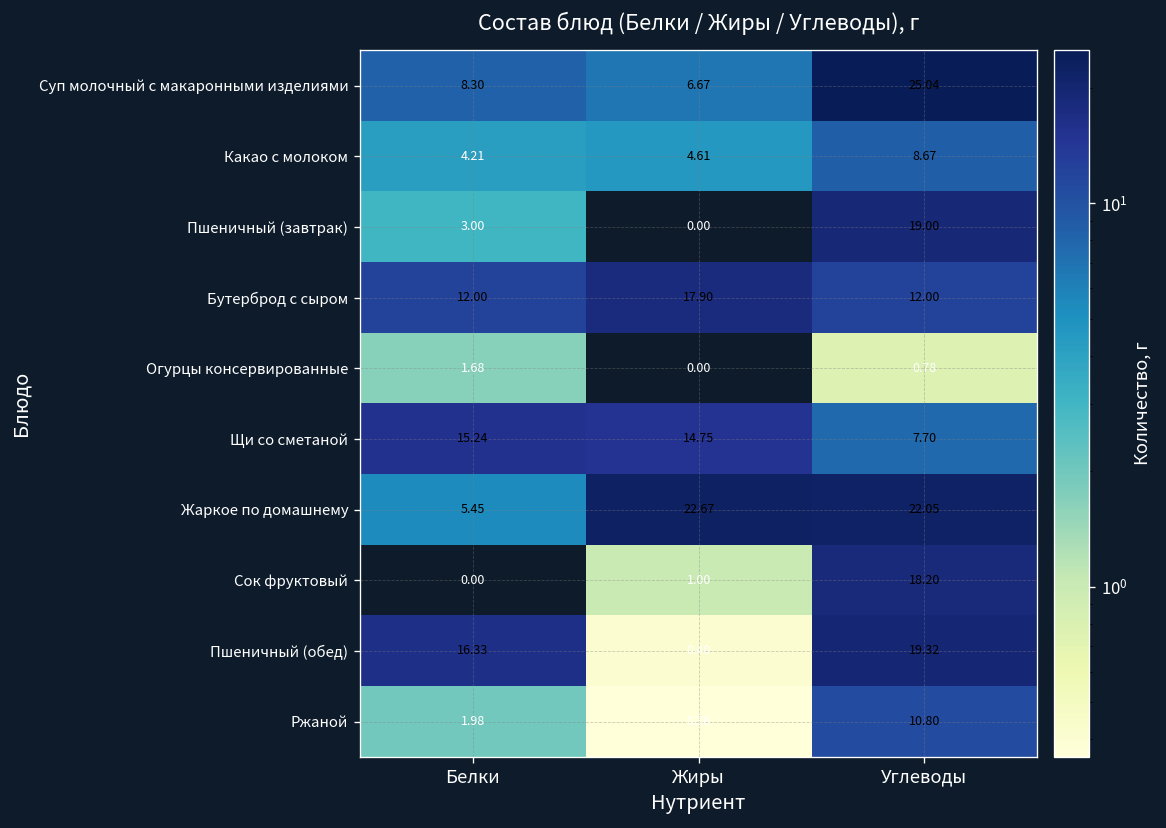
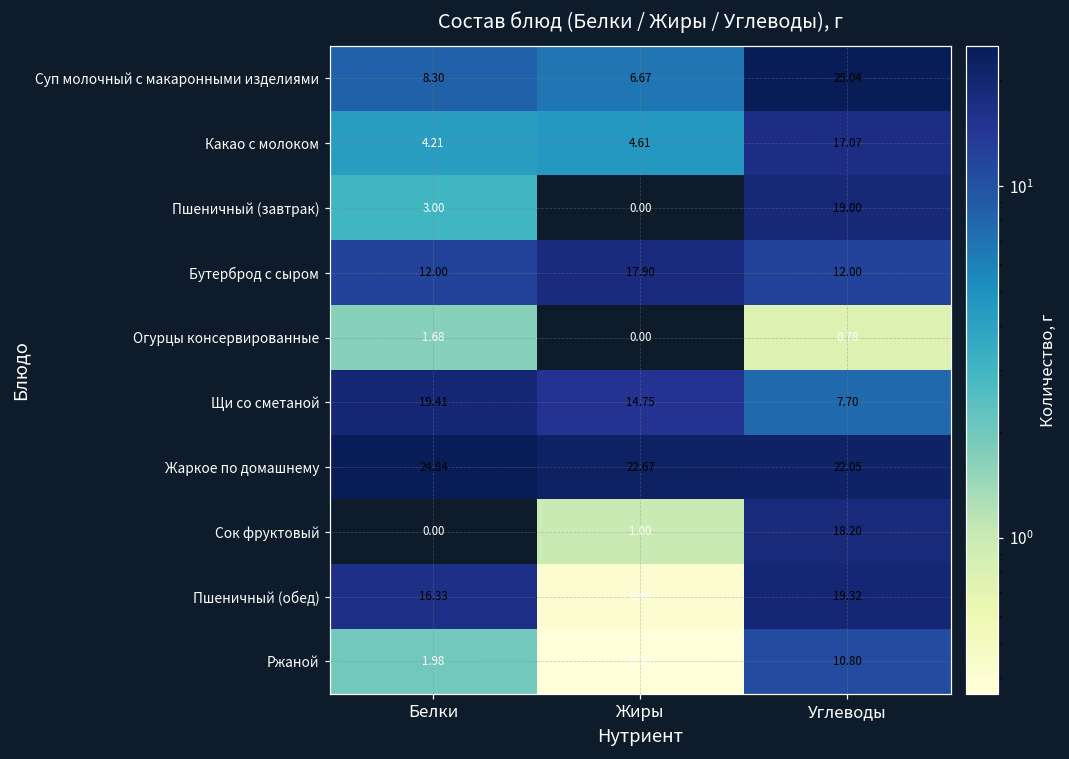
Какао с молоком, Углеводы: 8.67 -> 17.07
Щи со сметаной, Белки: 15.24 -> 19.41
Жаркое по домашнему, Белки: 5.45 -> 24.84
